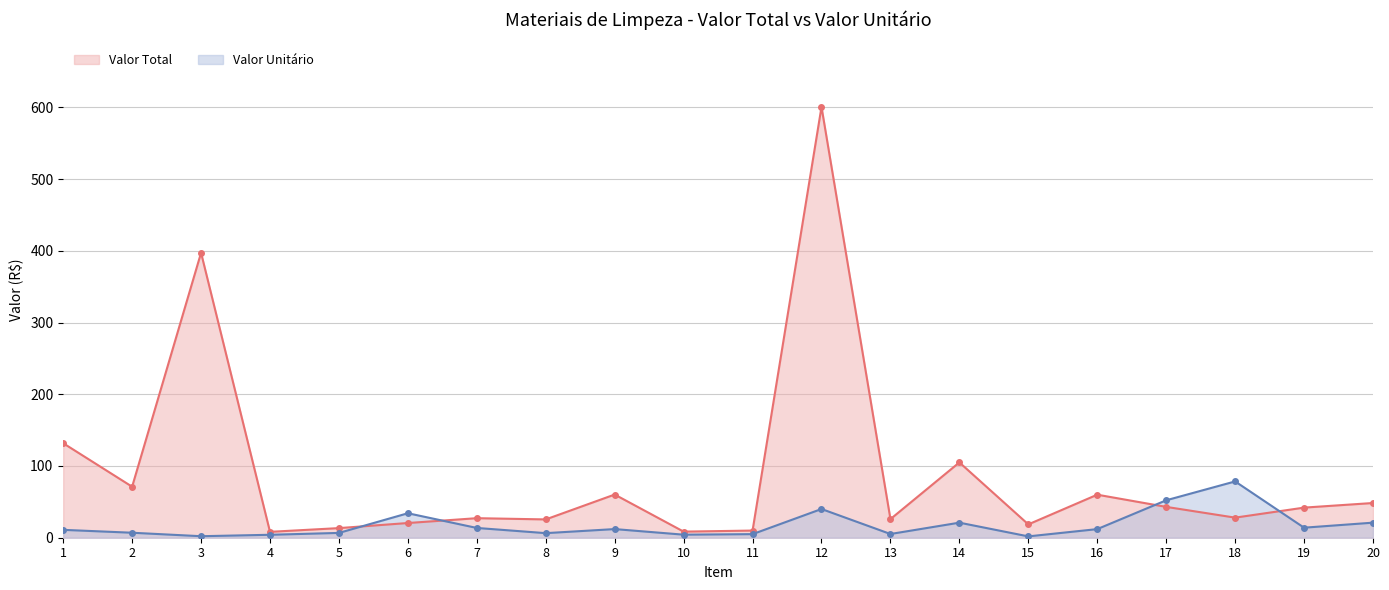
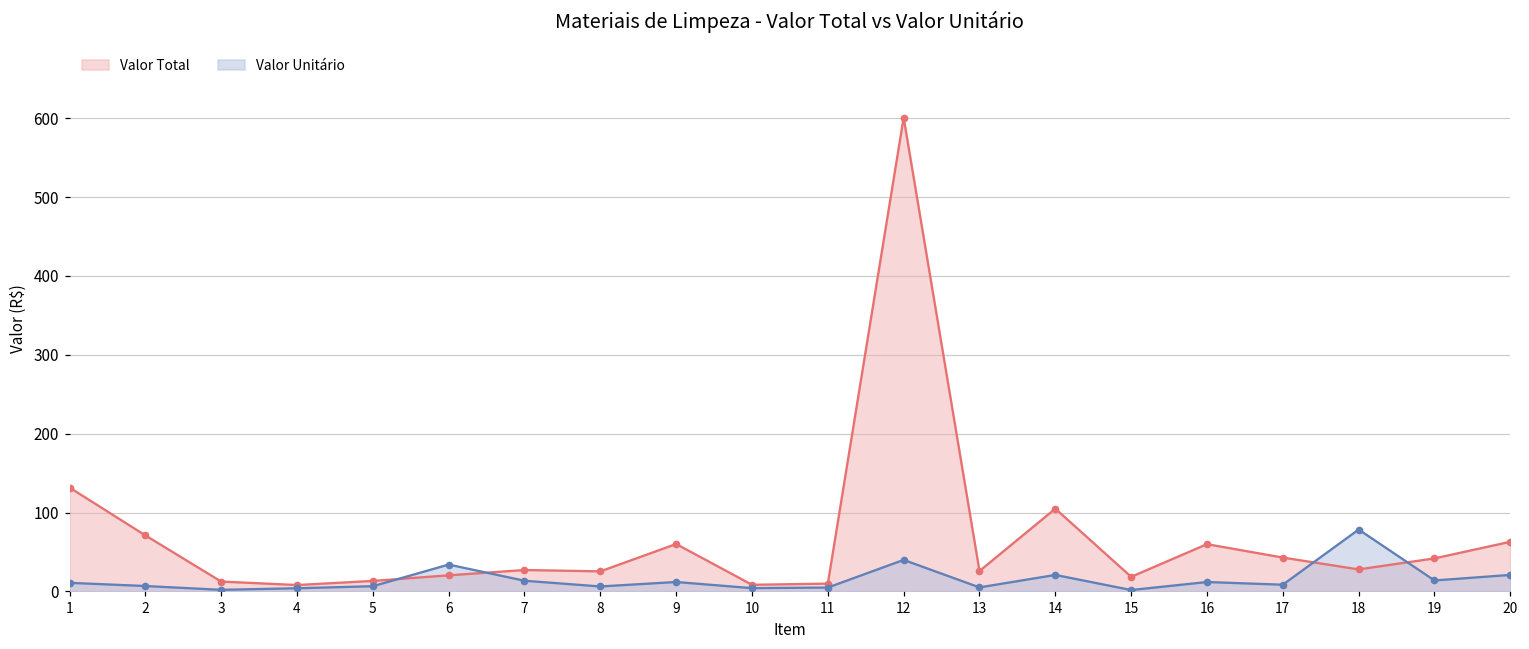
Valor Total, 3: 400 -> 10
Valor Unitário, 17: 50 -> 10
Valor Total, 20: 50 -> 60
